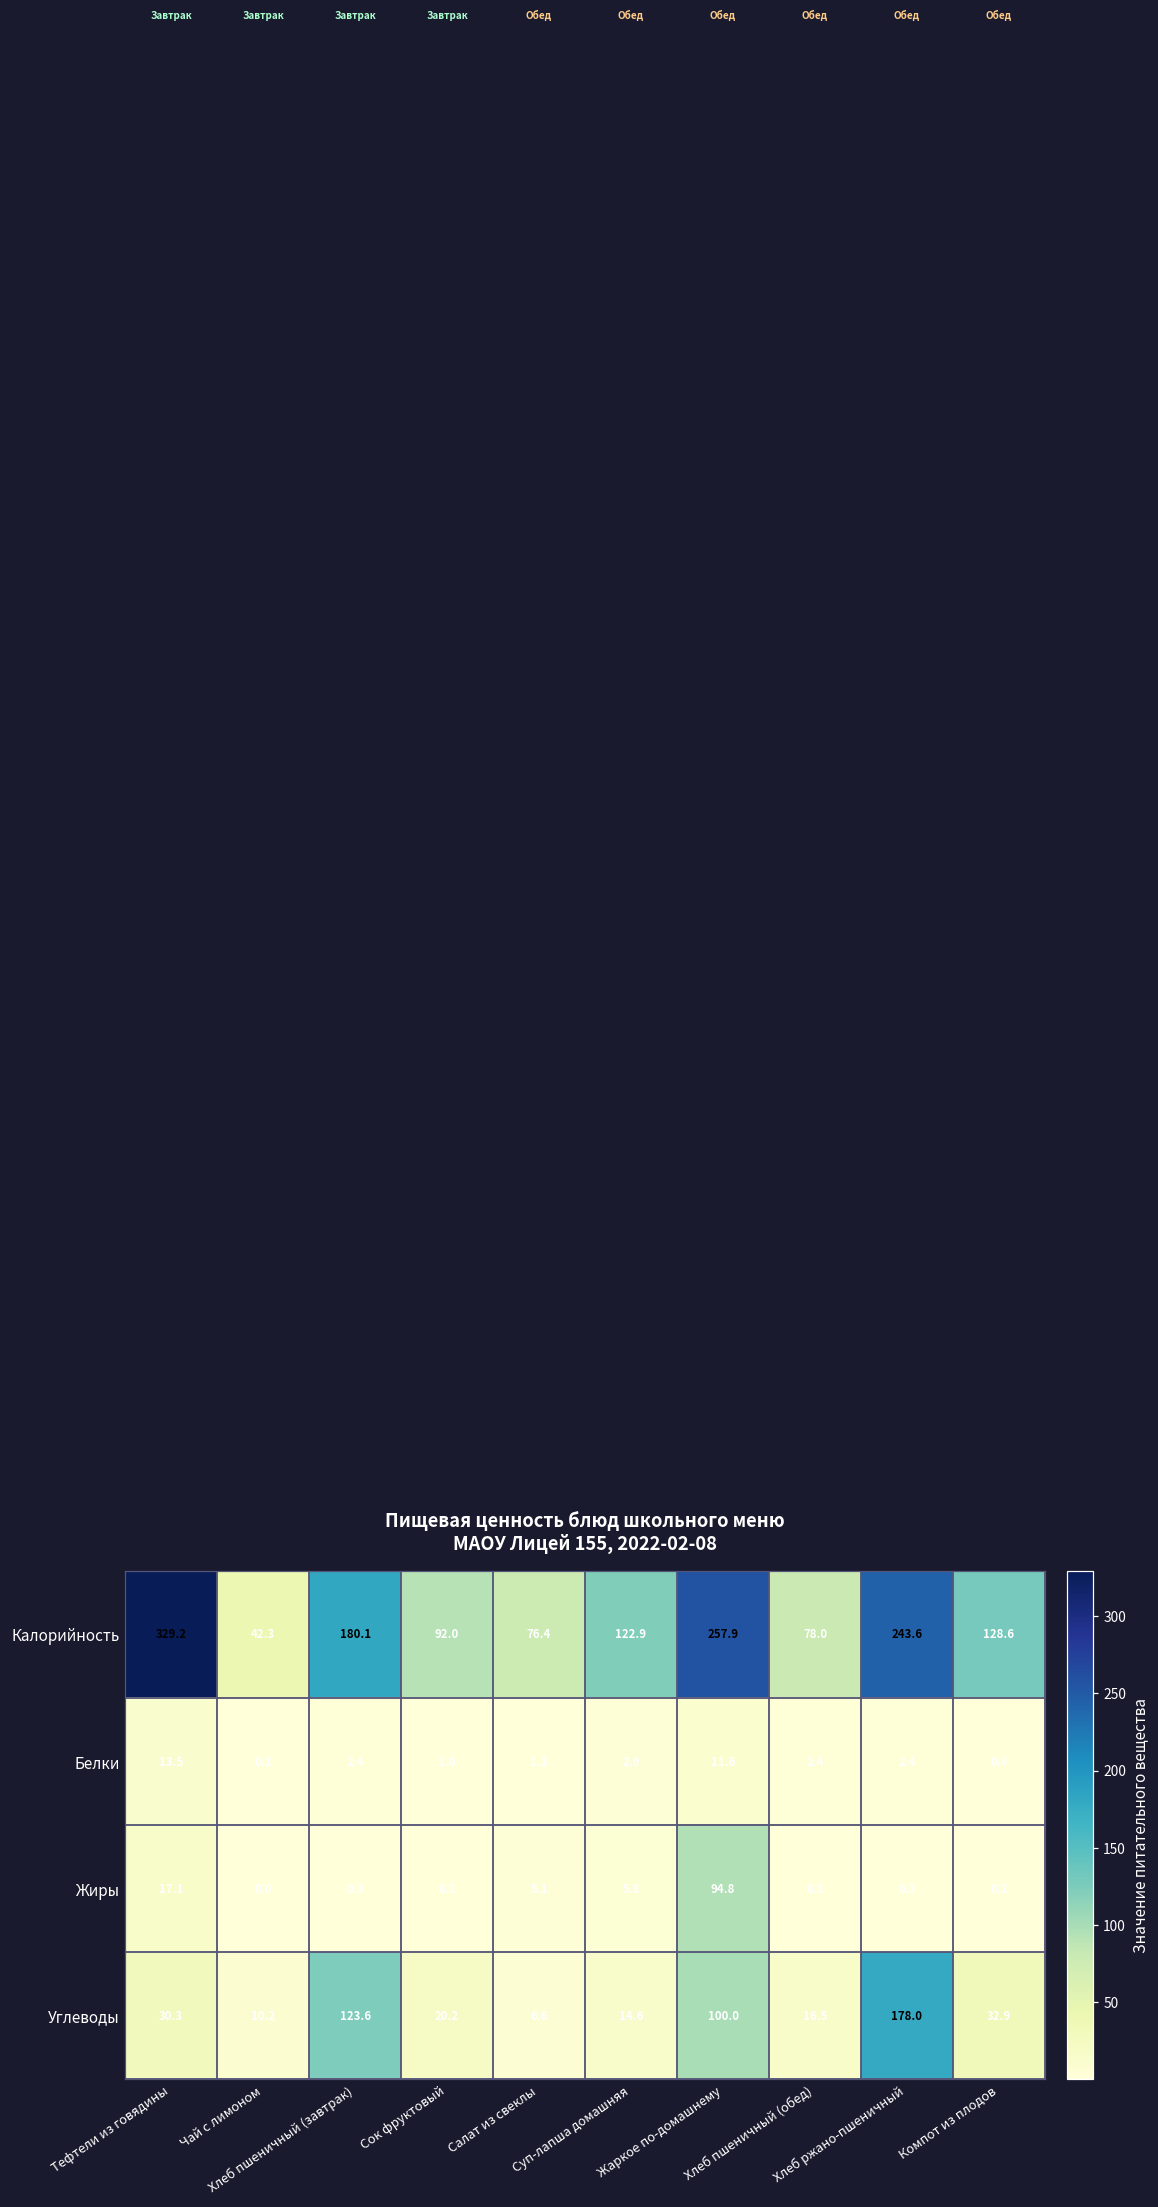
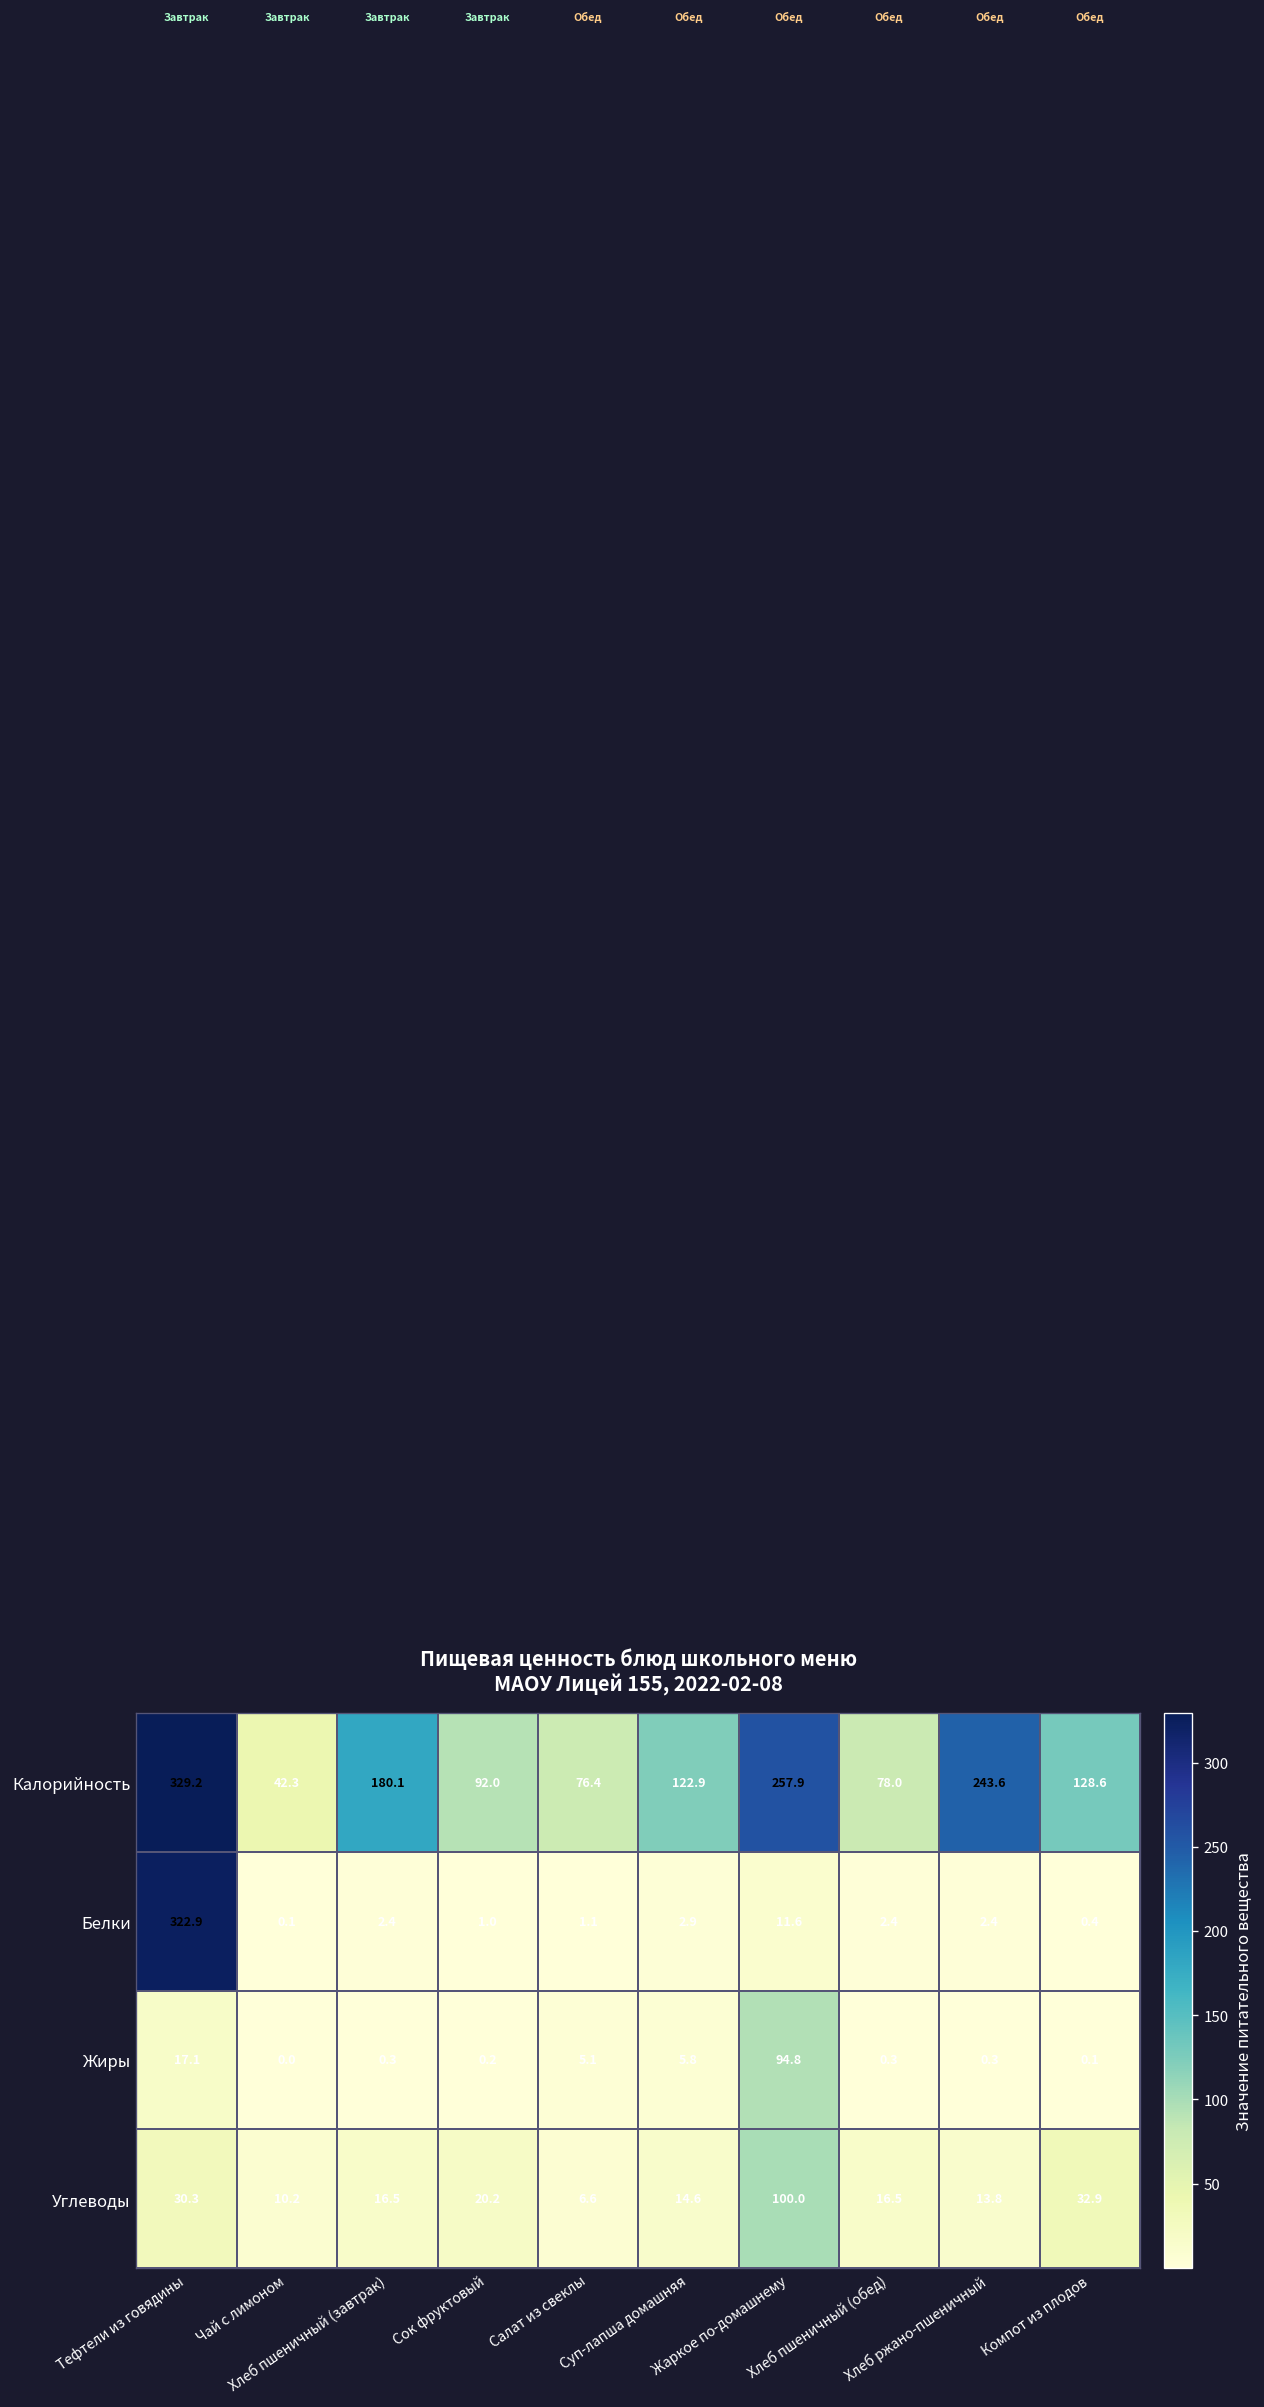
Белки, Тефтели из говядины: 13.5 -> 322.9
Углеводы, Хлеб пшеничный (завтрак): 123.6 -> 16.5
Углеводы, Хлеб ржано-пшеничный: 178.0 -> 13.8
